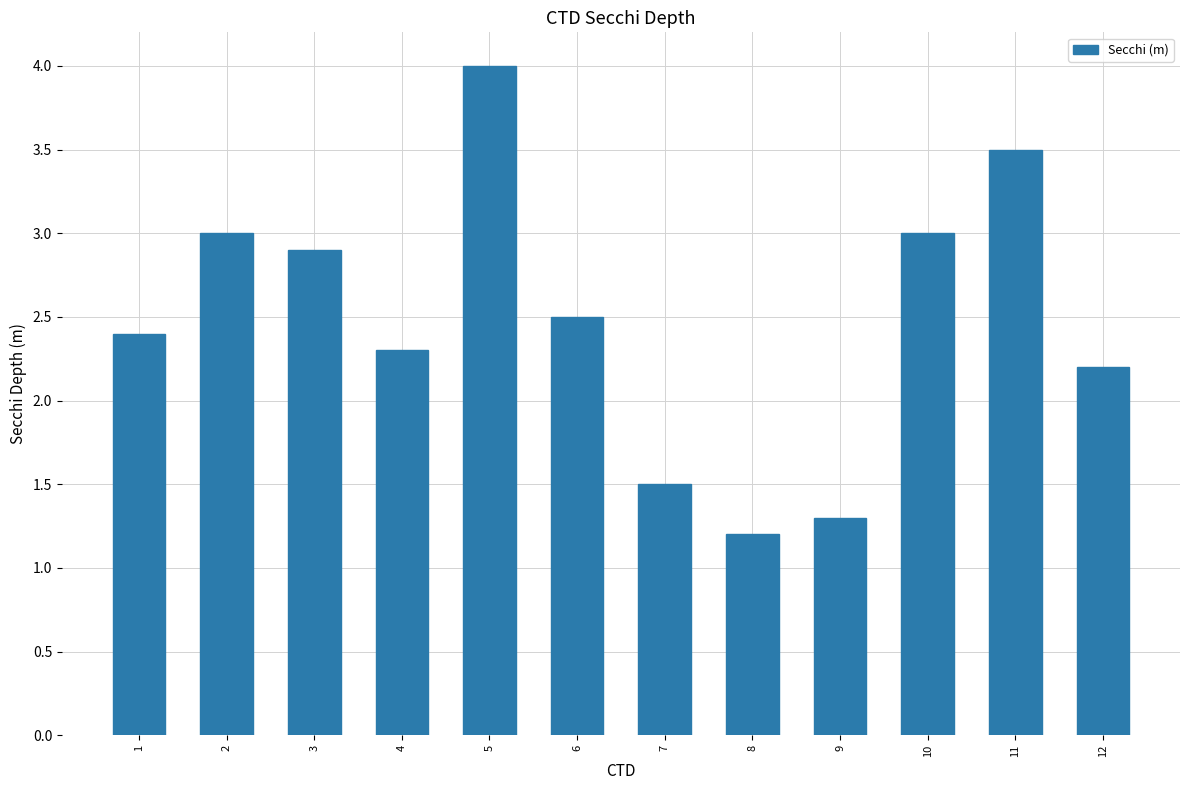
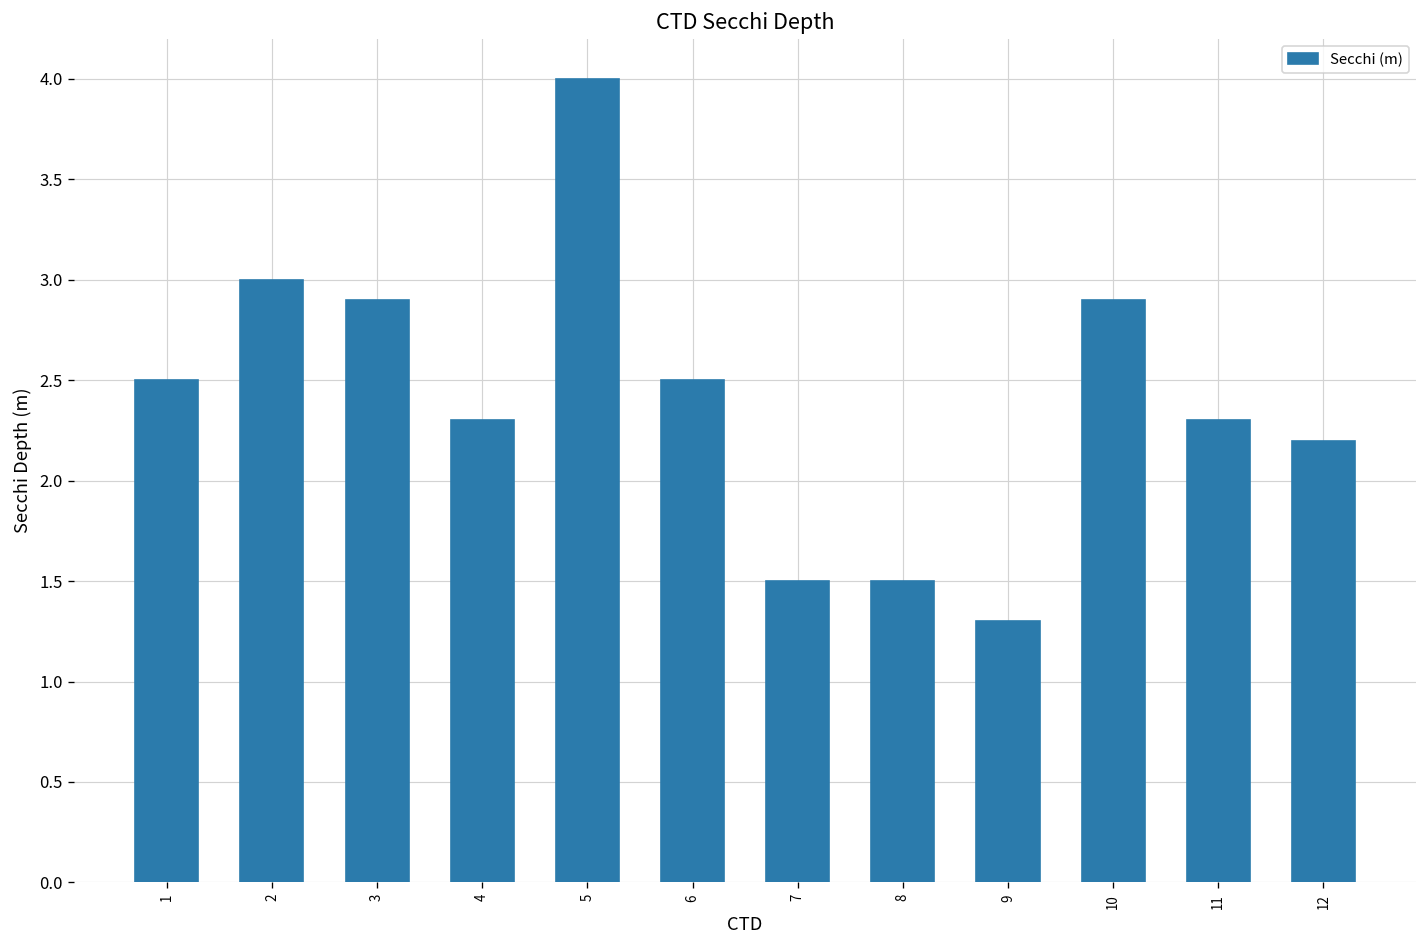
1: 2.4 -> 2.5
8: 1.2 -> 1.5
10: 3.0 -> 2.9
11: 3.5 -> 2.3
